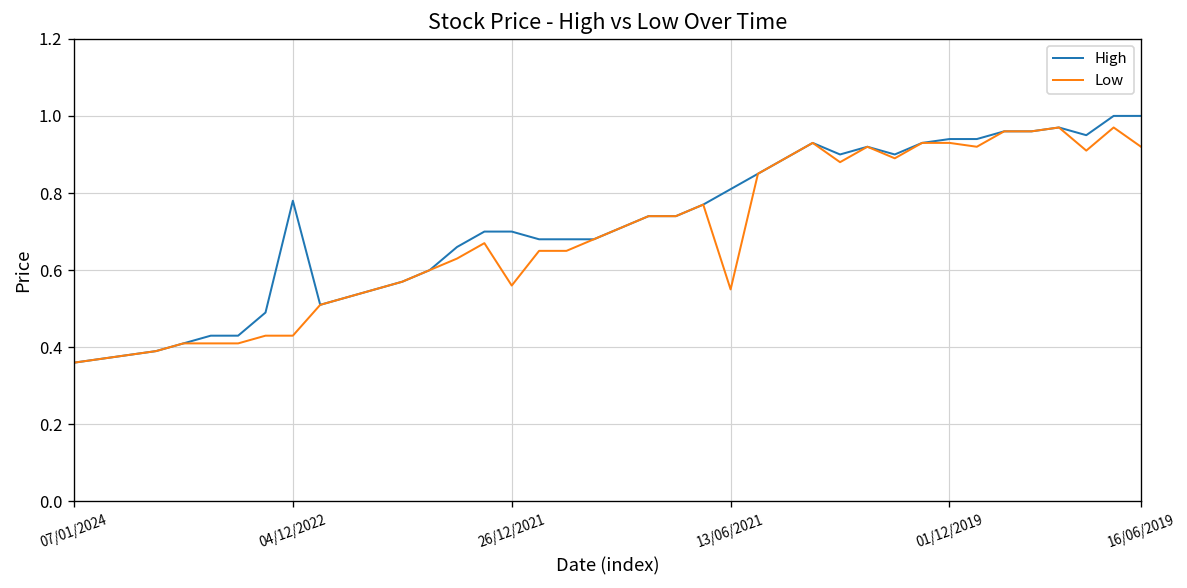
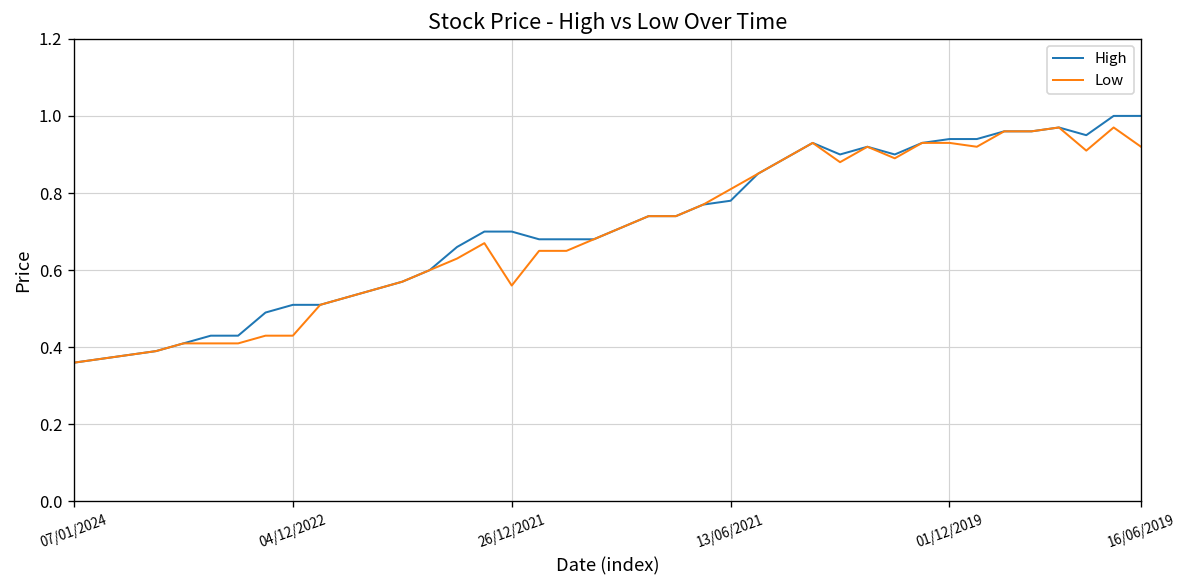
High, 04/12/2022: 0.78 -> 0.51
High, 13/06/2021: 0.81 -> 0.78
Low, 13/06/2021: 0.55 -> 0.81
